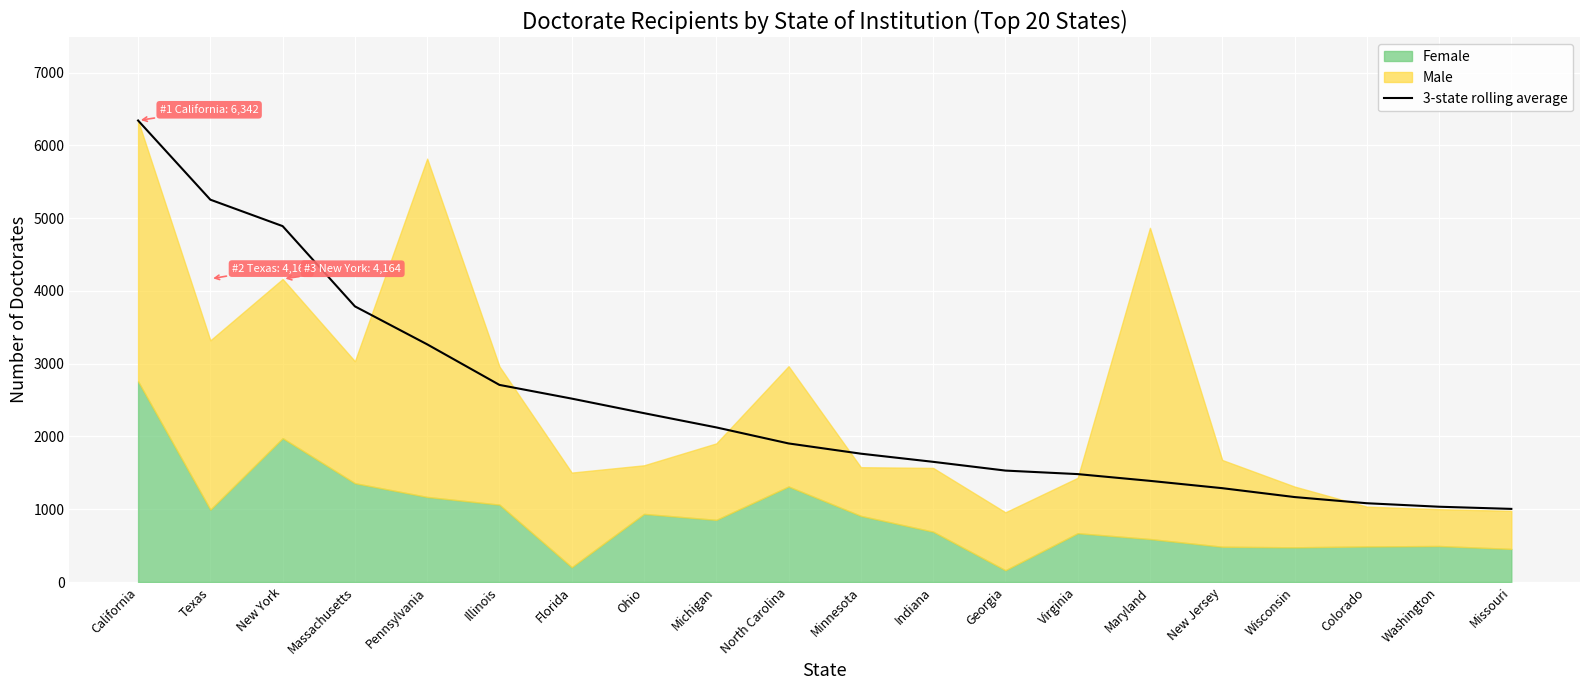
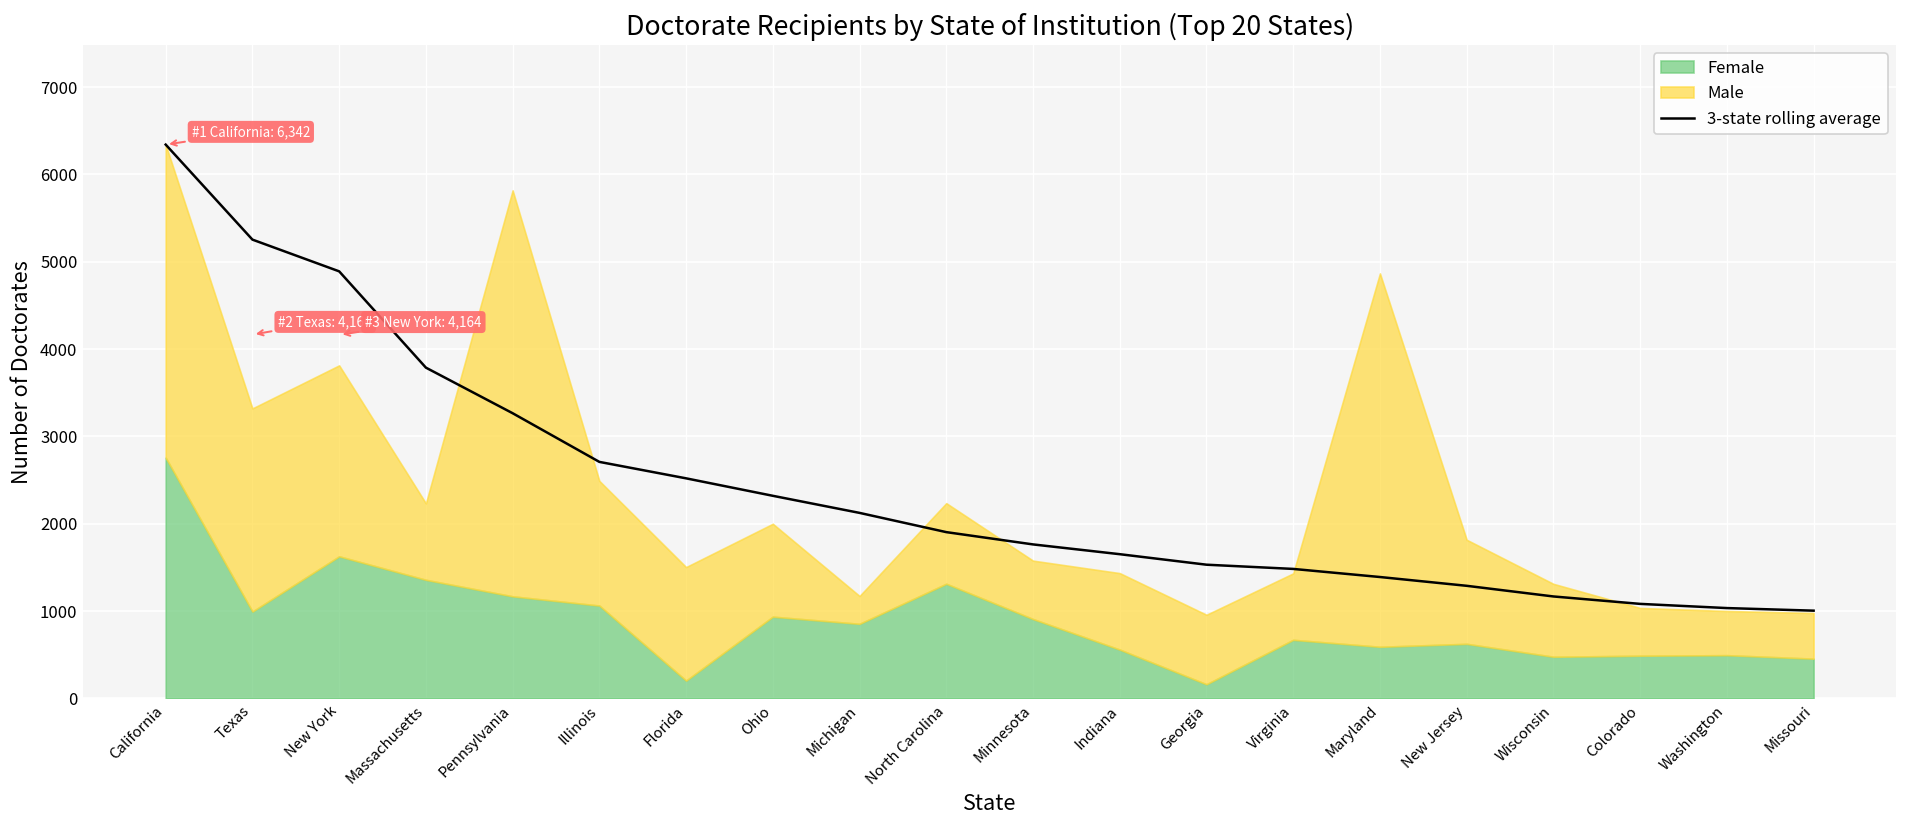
Female, New York: 2000 -> 1600
Male, Massachusetts: 1700 -> 900
Male, Illinois: 1900 -> 1400
Male, Ohio: 700 -> 1100
Male, Michigan: 1100 -> 300
Male, North Carolina: 1700 -> 900
Female, Indiana: 700 -> 600
Female, New Jersey: 500 -> 600
